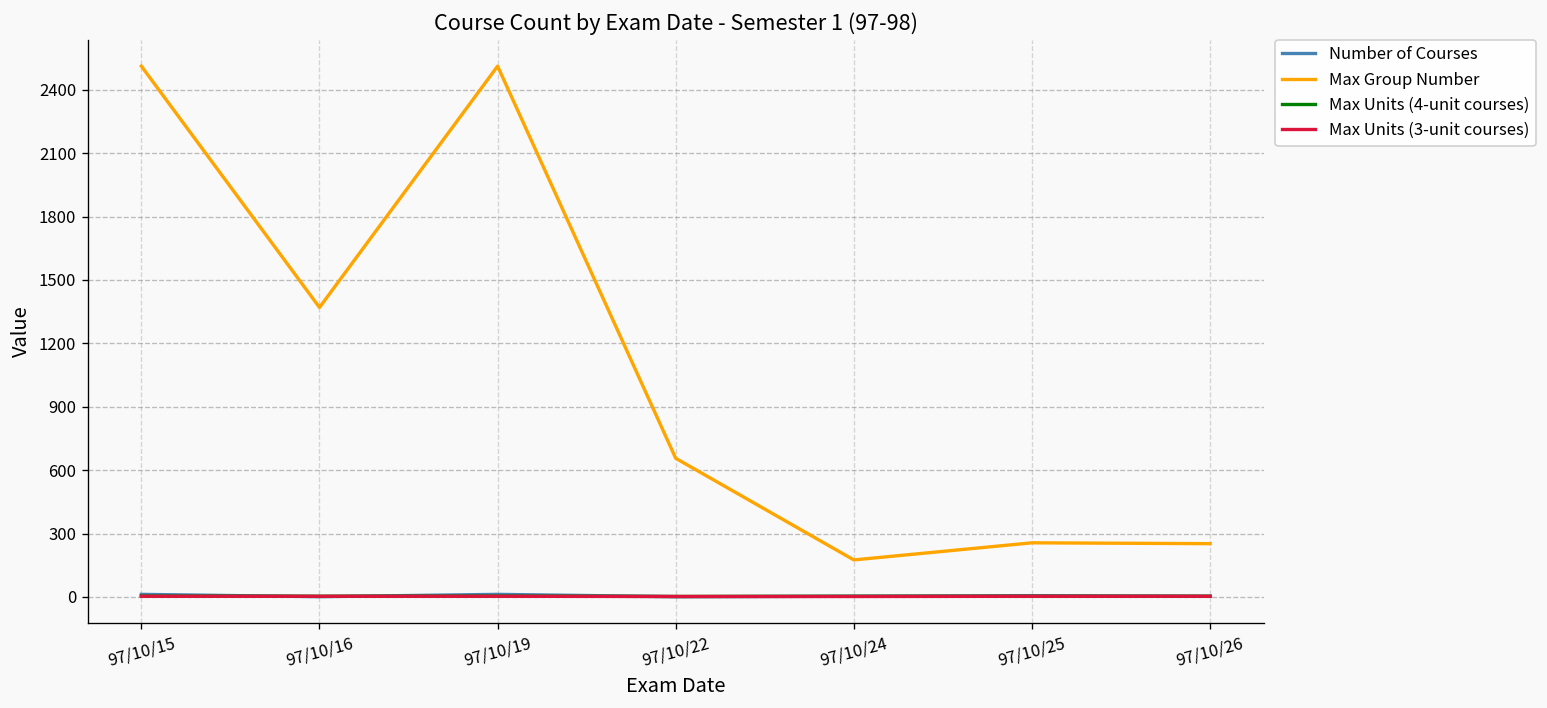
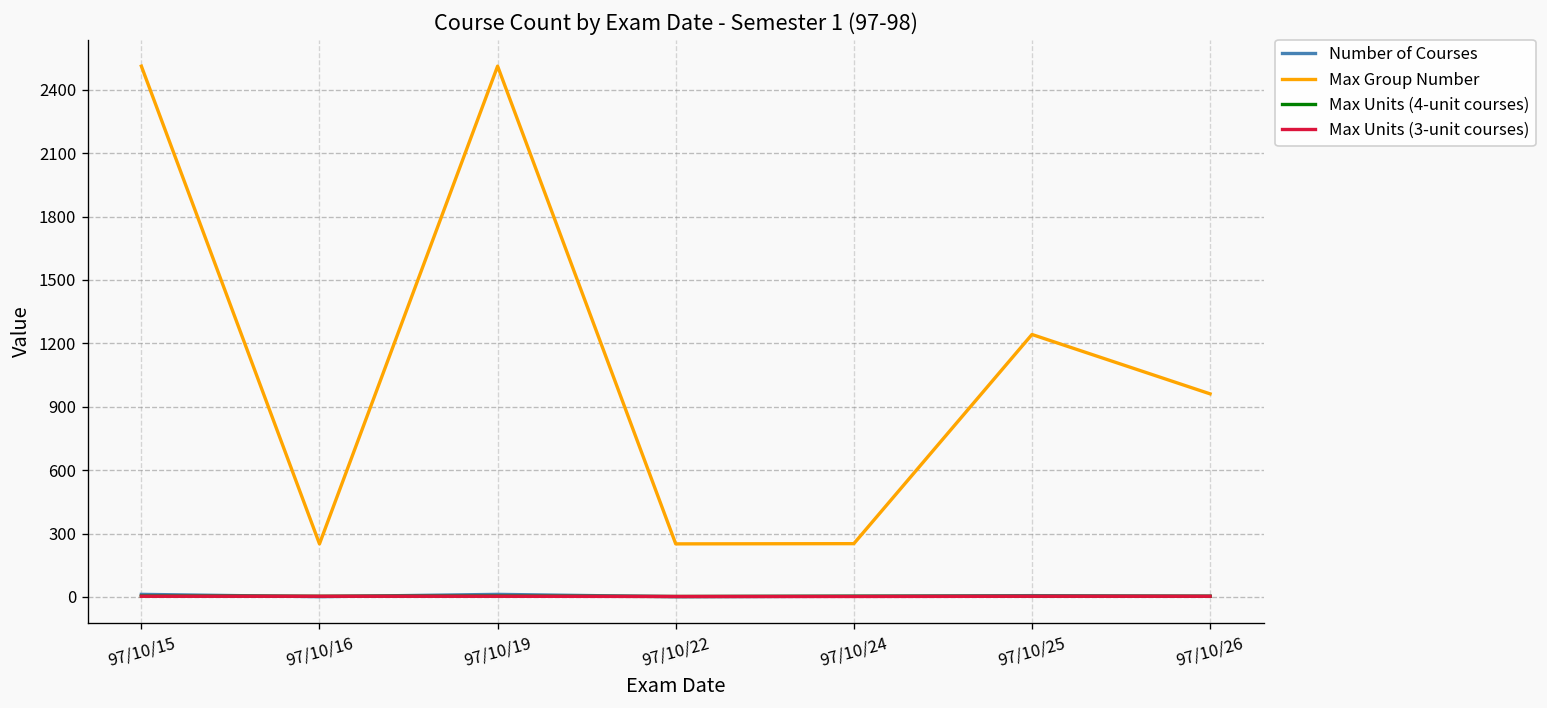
Max Group Number, 97/10/16: 1370 -> 250
Max Group Number, 97/10/22: 660 -> 250
Max Group Number, 97/10/24: 180 -> 250
Max Group Number, 97/10/25: 260 -> 1240
Max Group Number, 97/10/26: 250 -> 960
